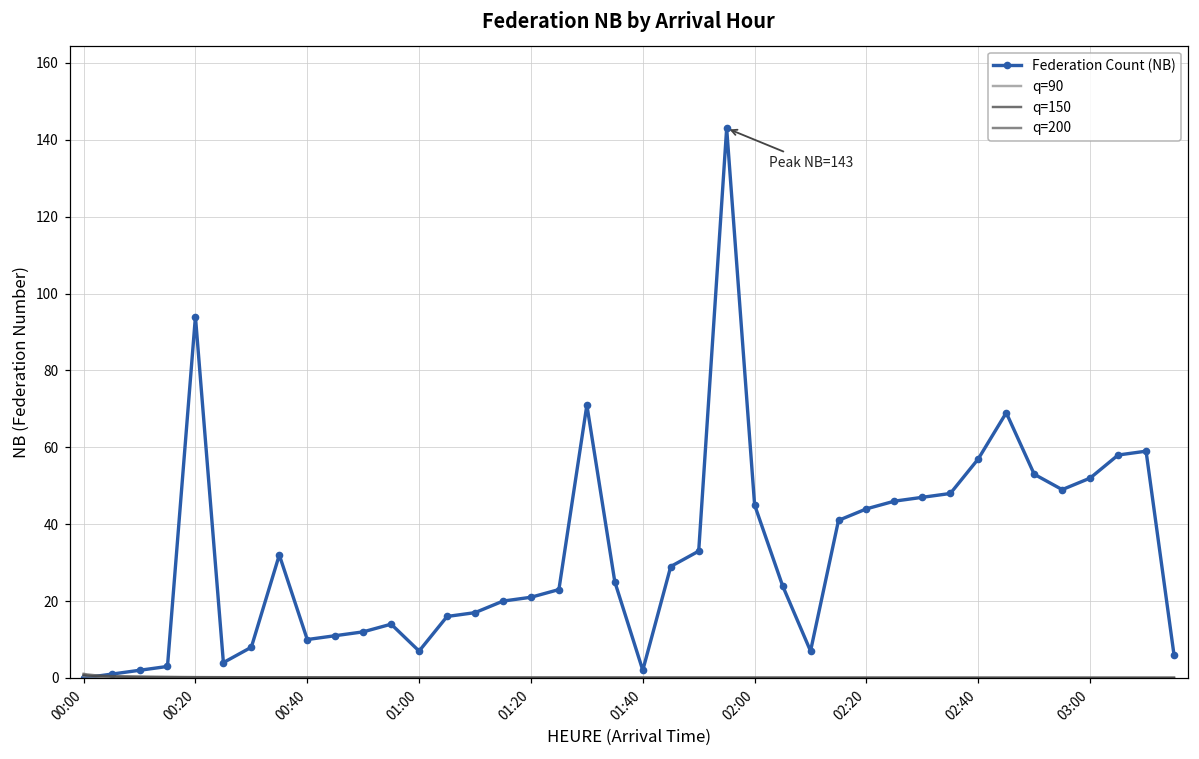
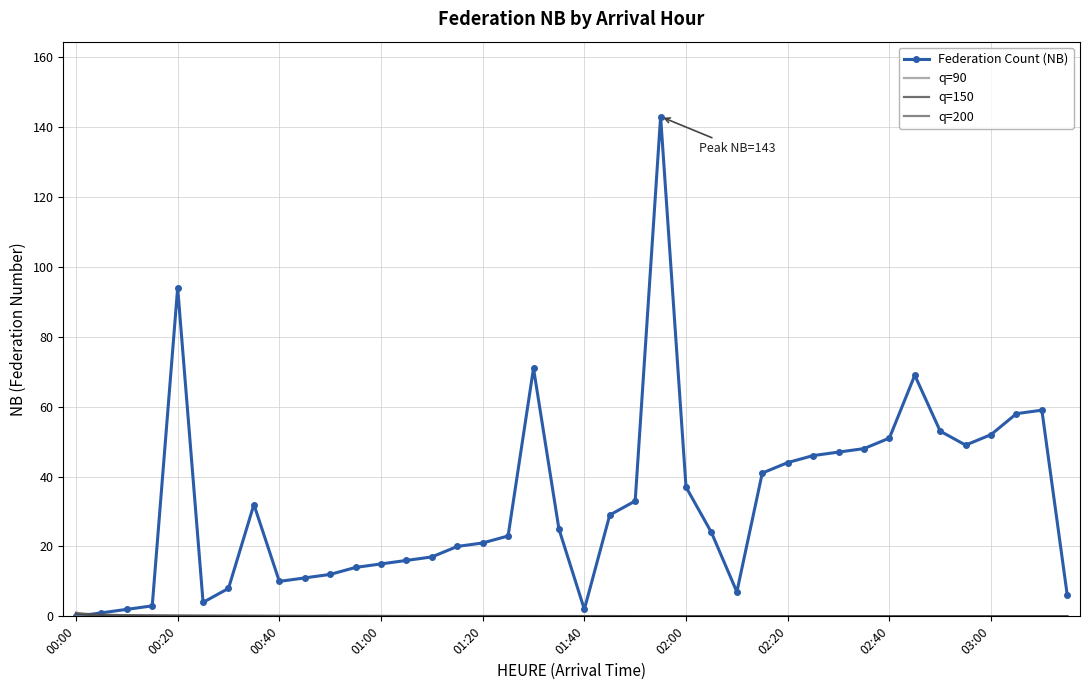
Federation Count (NB), 01:00: 7 -> 15
Federation Count (NB), 02:00: 45 -> 37
Federation Count (NB), 02:40: 57 -> 51
